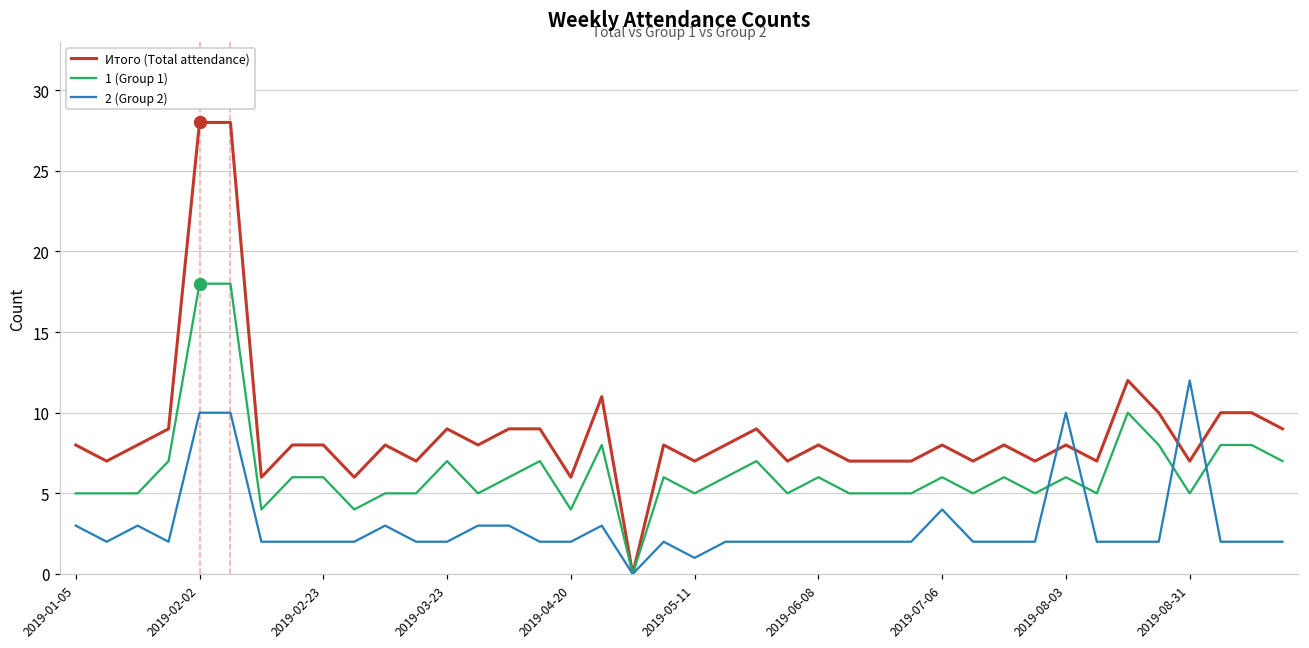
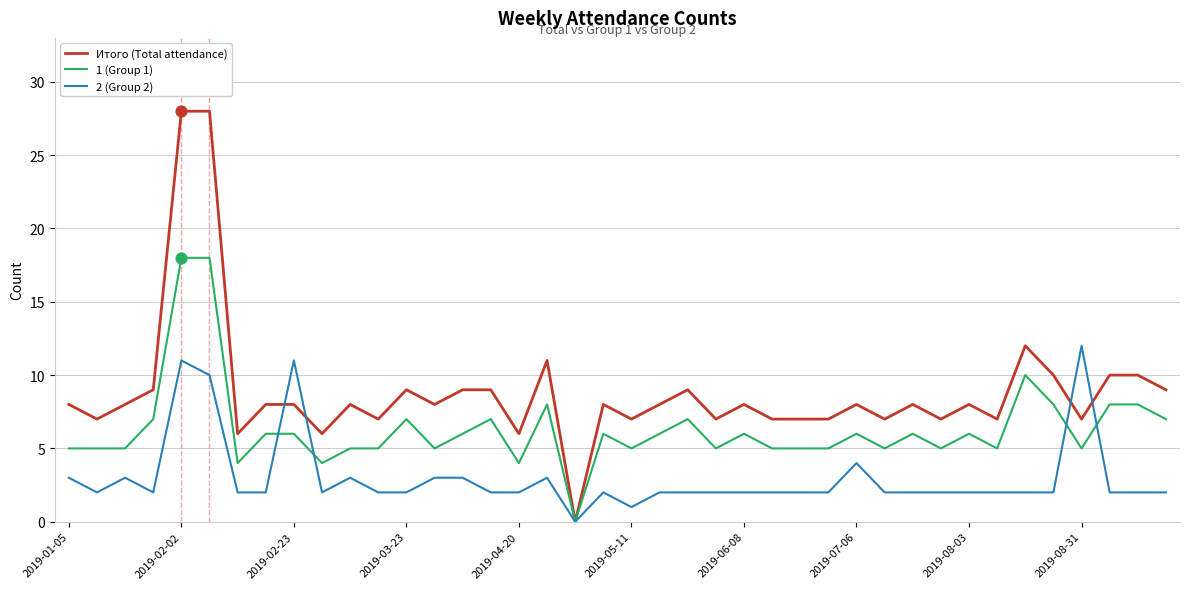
2 (Group 2), 2019-02-02: 10 -> 11
2 (Group 2), 2019-02-23: 2 -> 11
2 (Group 2), 2019-08-03: 10 -> 2
